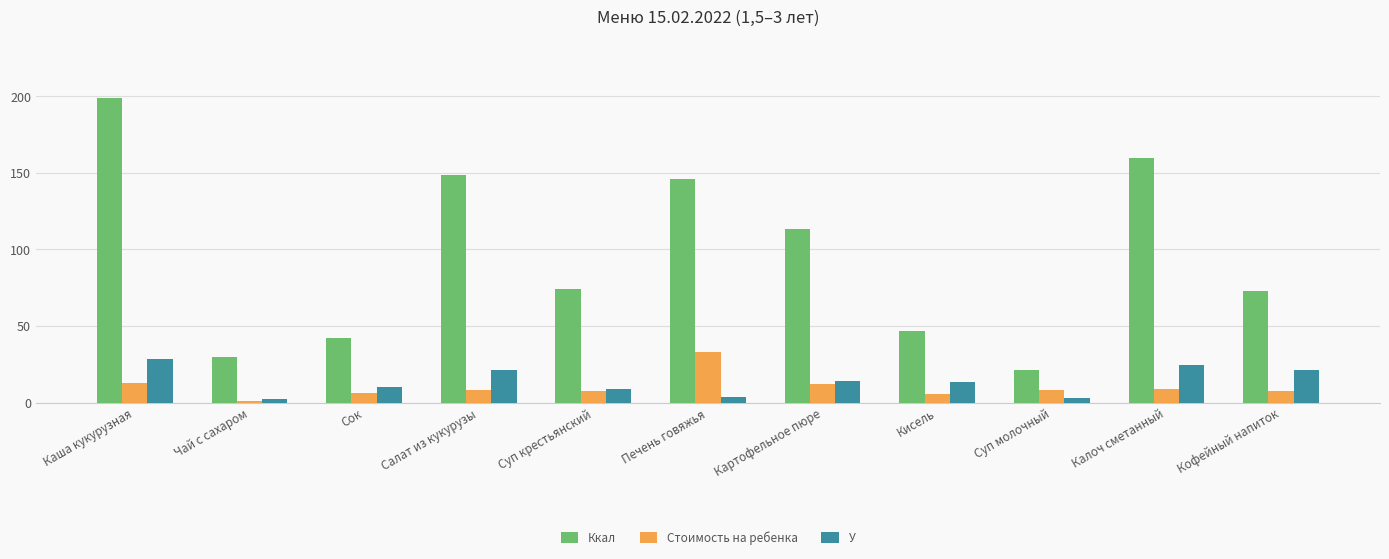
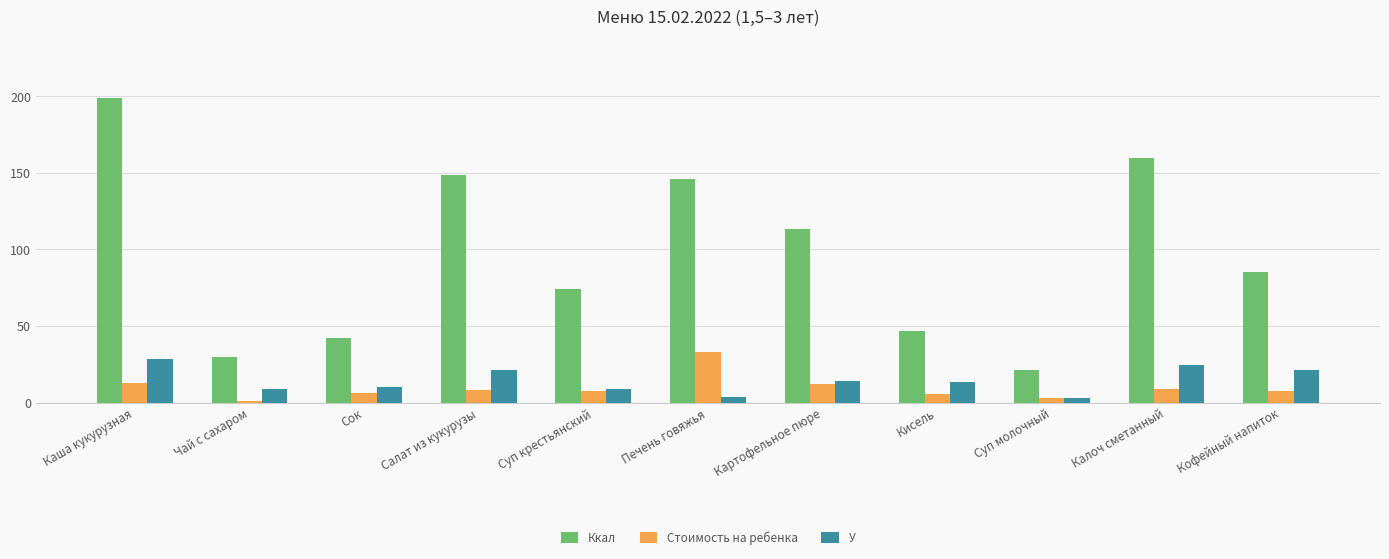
У, Чай с сахаром: 3 -> 9
Стоимость на ребенка, Суп молочный: 8 -> 3
Ккал, Кофейный напиток: 73 -> 85
